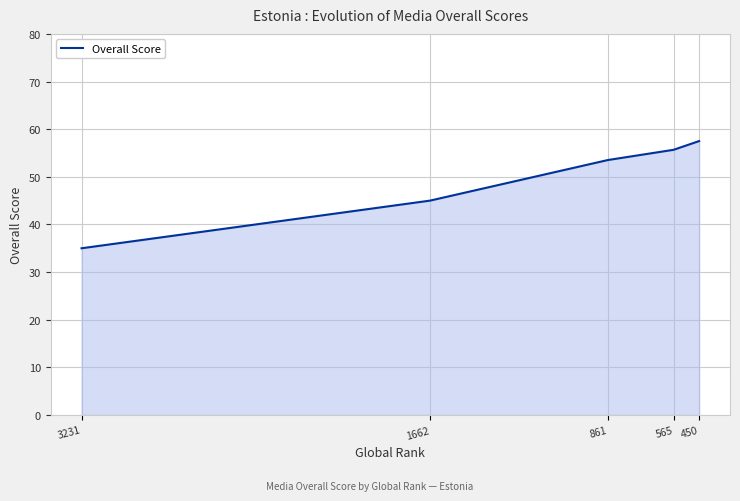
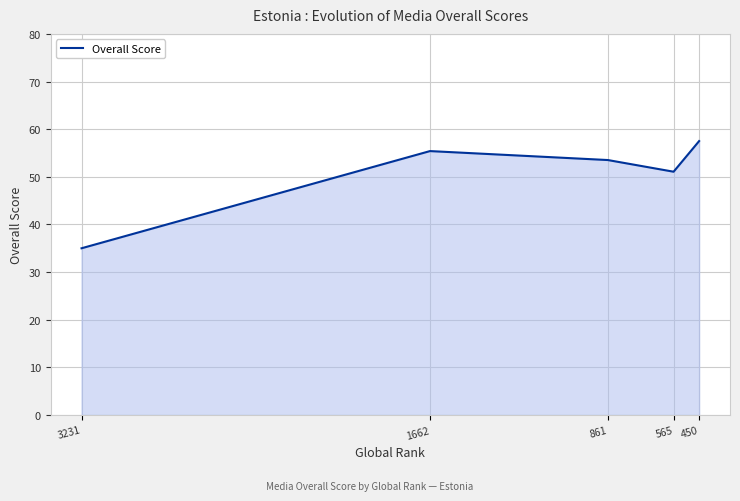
1662: 45 -> 55
565: 56 -> 51
